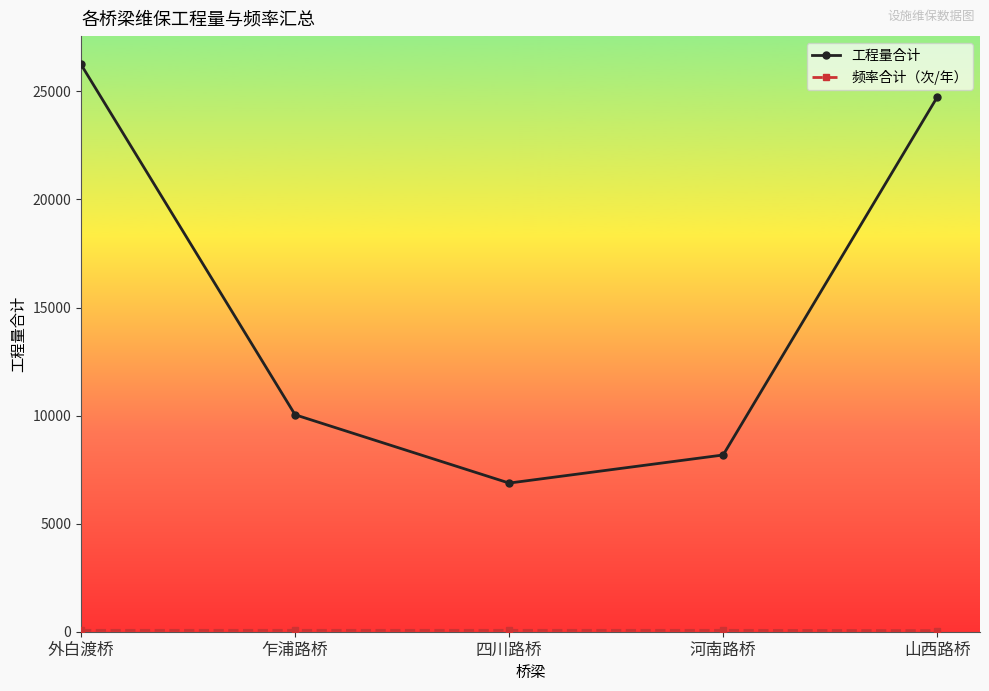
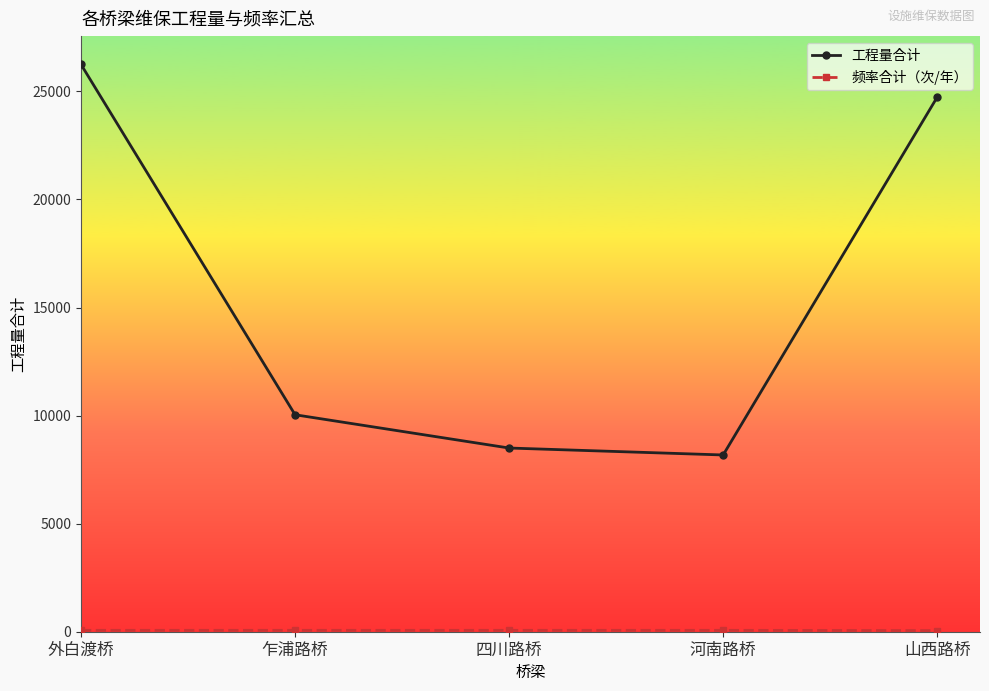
工程量合计, 四川路桥: 6900 -> 8500
